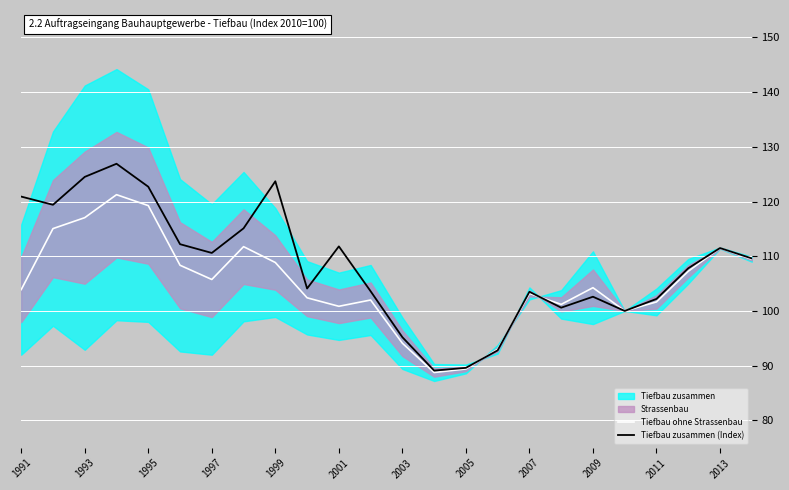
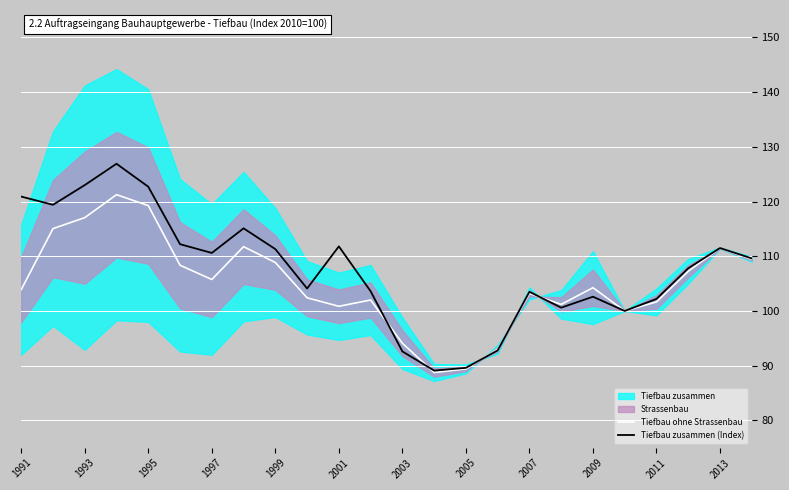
Tiefbau zusammen (Index), 1993: 125 -> 123
Tiefbau zusammen (Index), 1999: 124 -> 111
Tiefbau zusammen (Index), 2003: 95 -> 93
